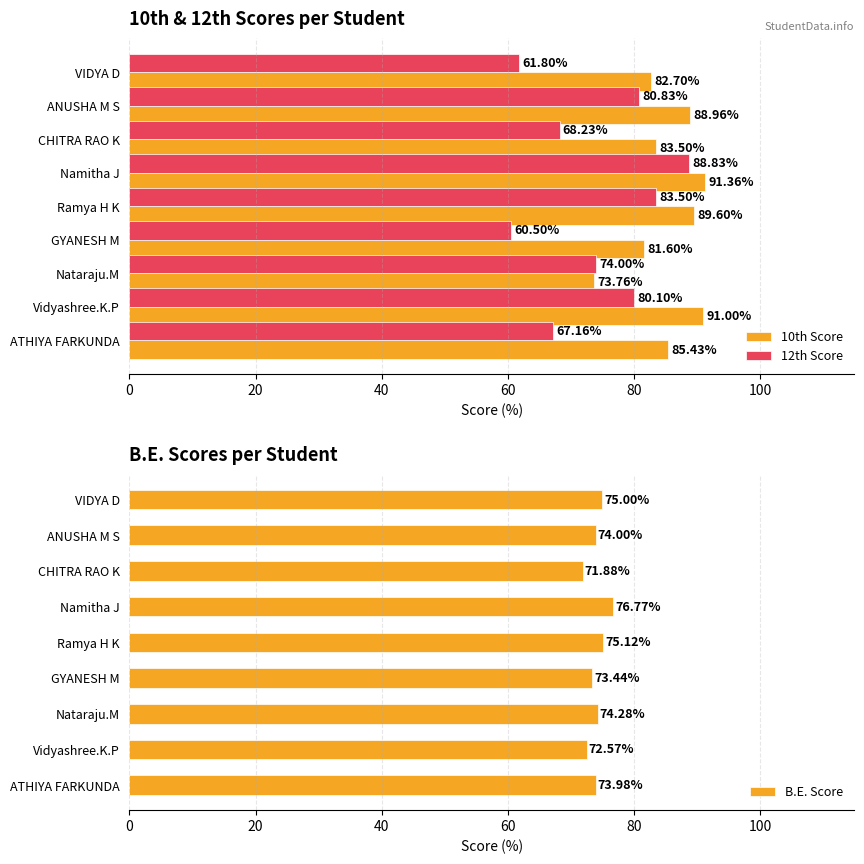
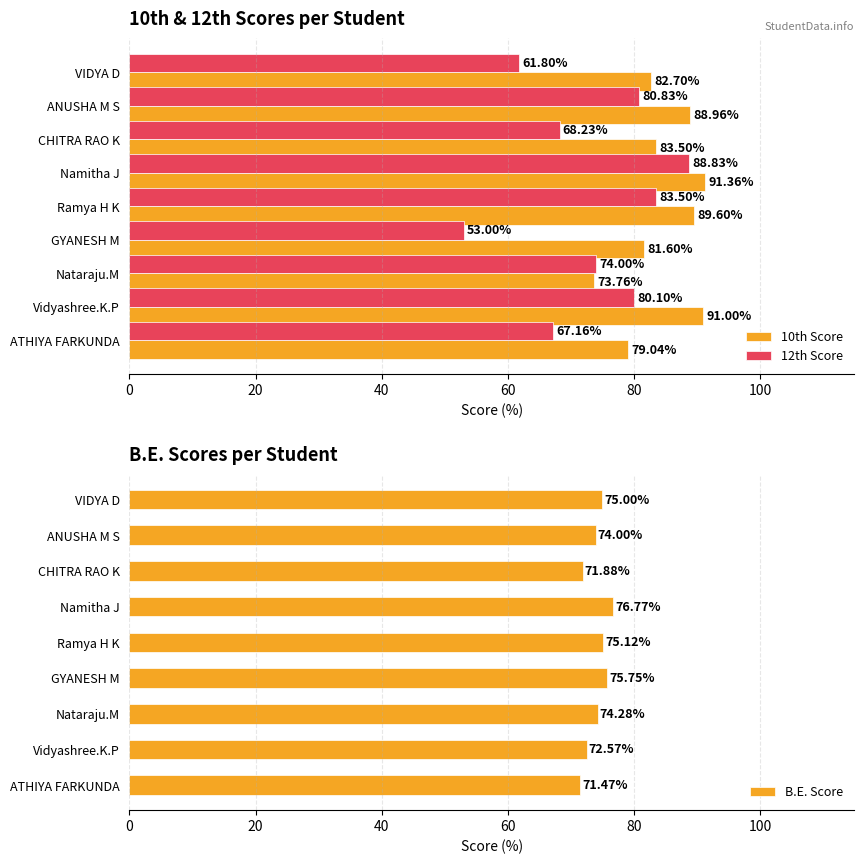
10th & 12th Scores per Student, 12th Score, GYANESH M: 60.50% -> 53.00%
10th & 12th Scores per Student, 10th Score, ATHIYA FARKUNDA: 85.43% -> 79.04%
B.E. Scores per Student, GYANESH M: 73.44% -> 75.75%
B.E. Scores per Student, ATHIYA FARKUNDA: 73.98% -> 71.47%
